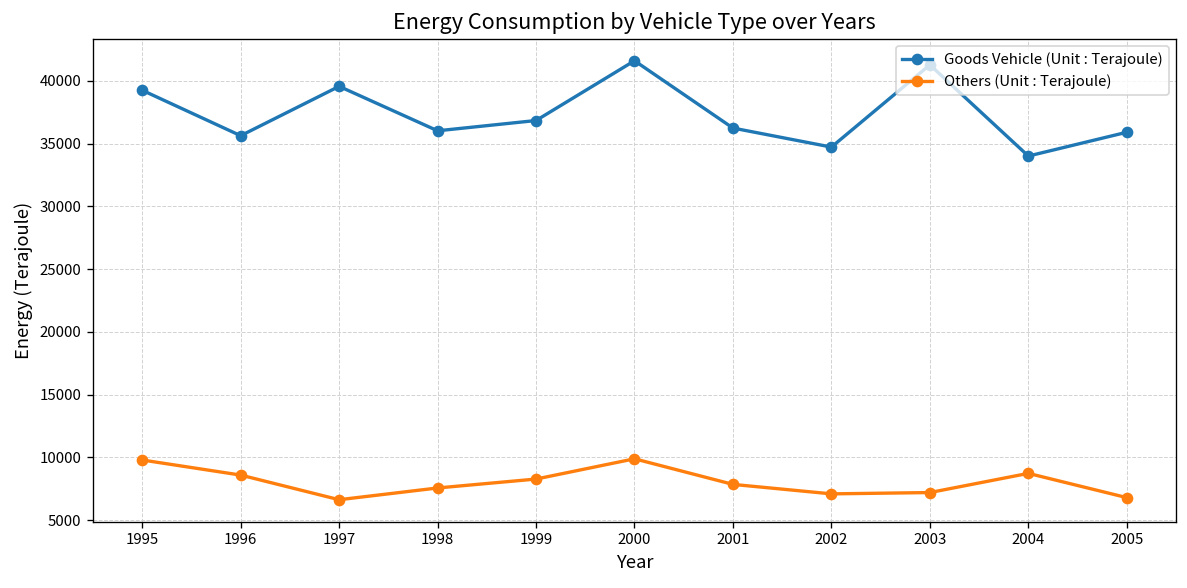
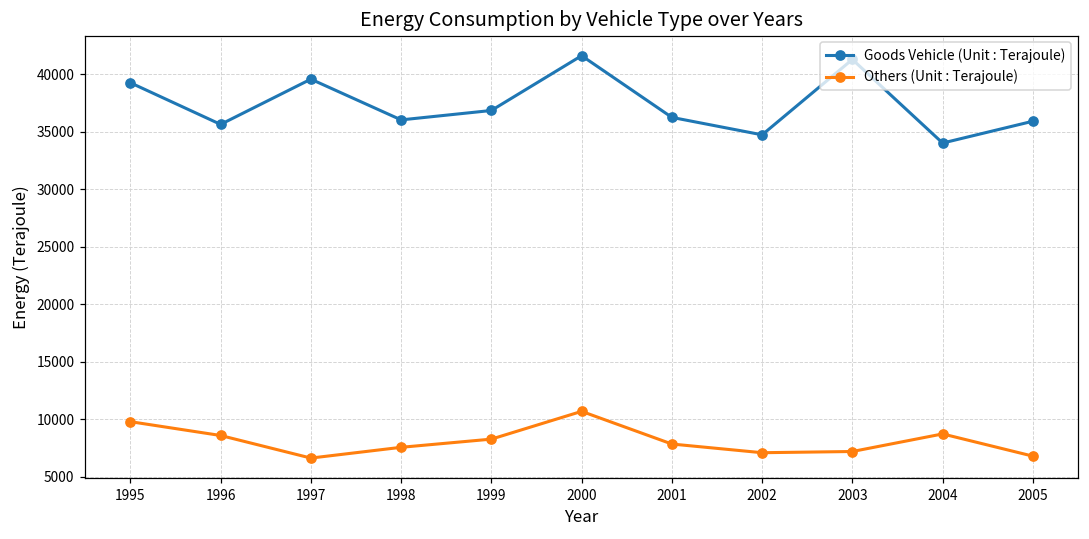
Others (Unit : Terajoule), 2000: 9900 -> 10700
